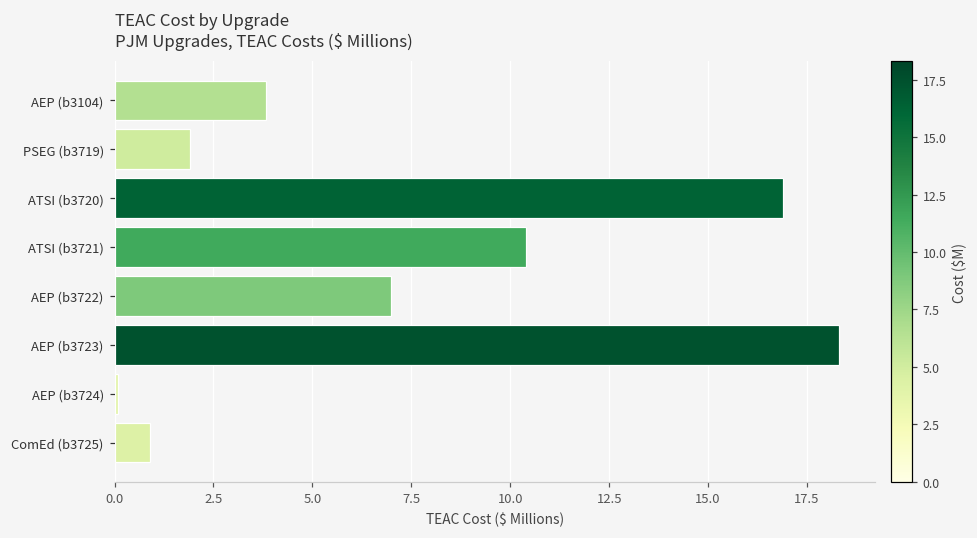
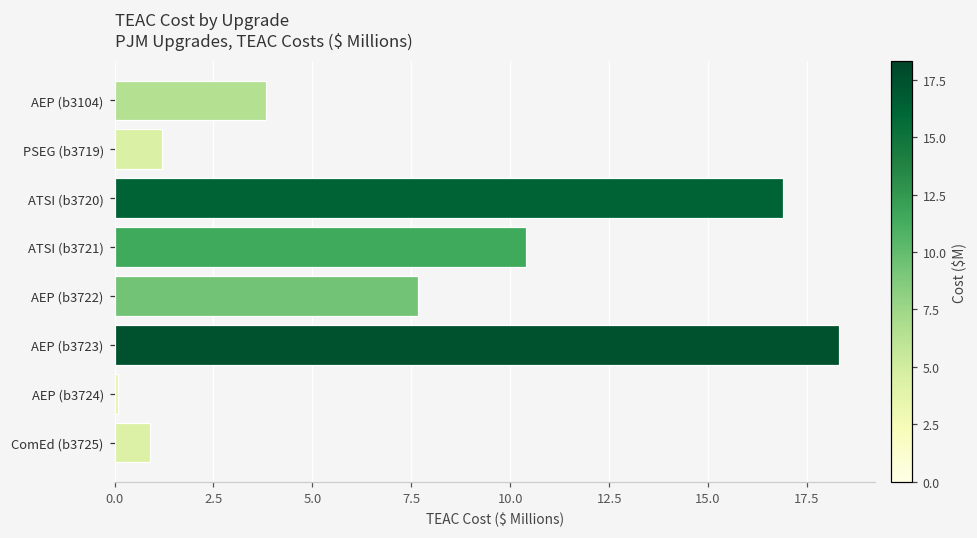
PSEG (b3719): 1.9 -> 1.2
AEP (b3722): 7.0 -> 7.7
